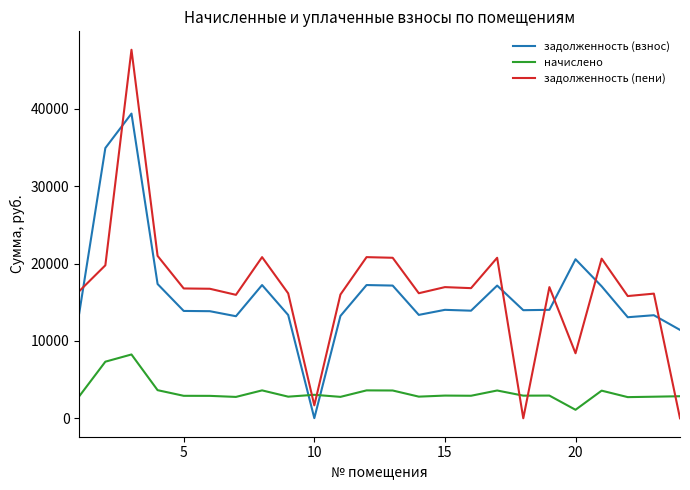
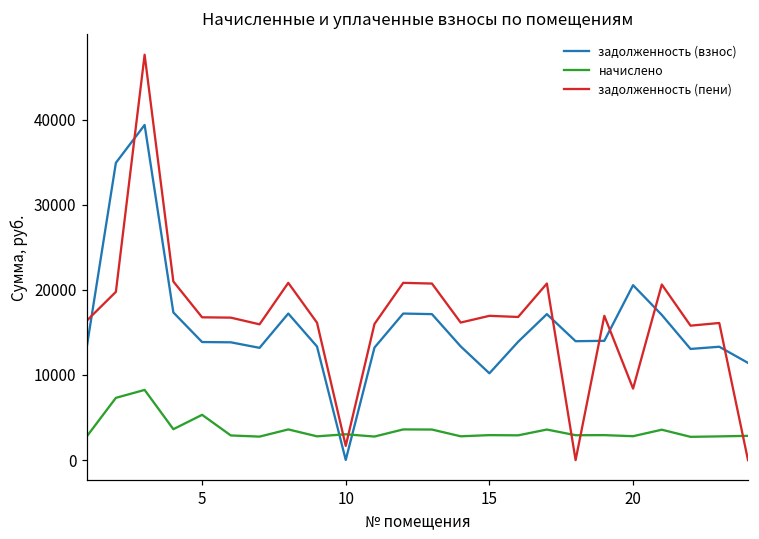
начислено, 5: 3000 -> 5000
задолженность (взнос), 15: 14000 -> 10000
начислено, 20: 1000 -> 3000
